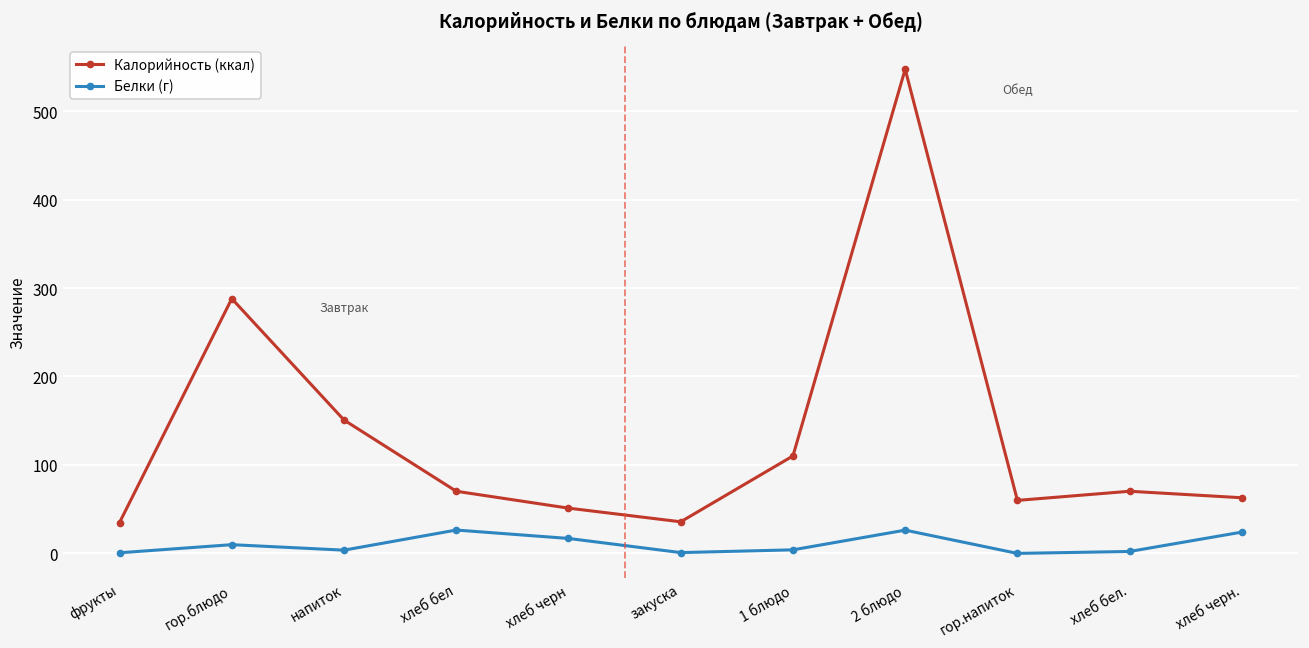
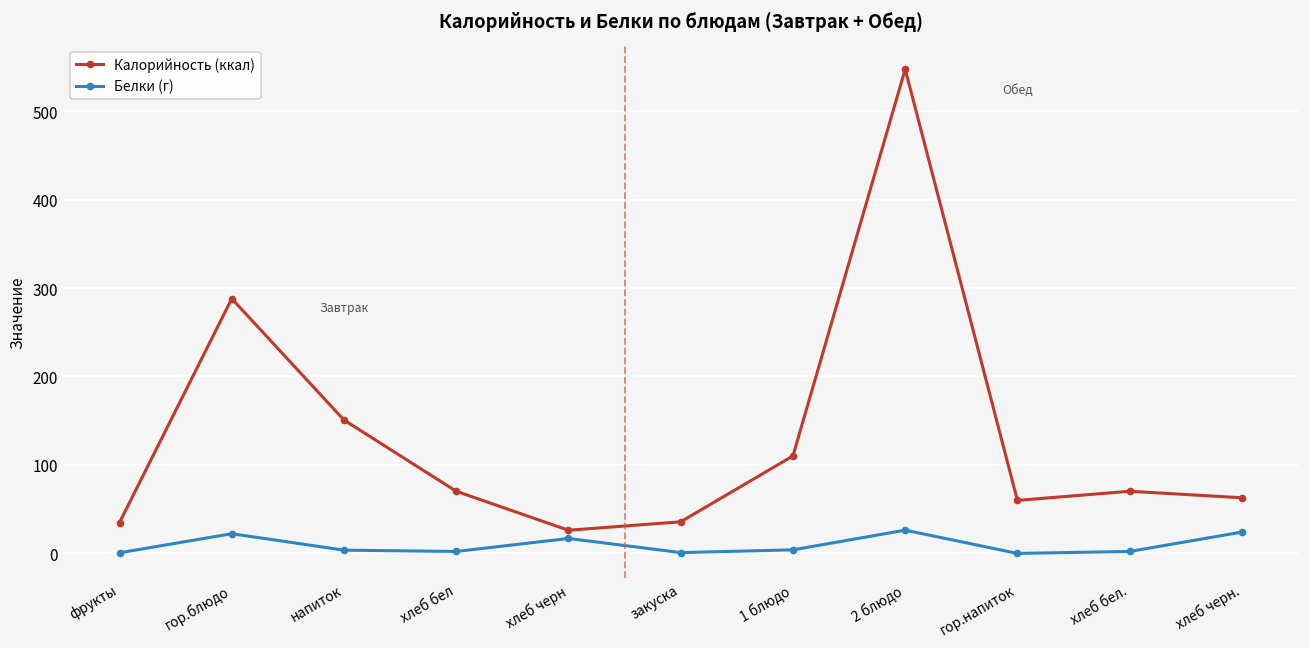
Белки (г), гор.блюдо: 10 -> 20
Белки (г), хлеб бел: 30 -> 0
Калорийность (ккал), хлеб черн: 50 -> 30
